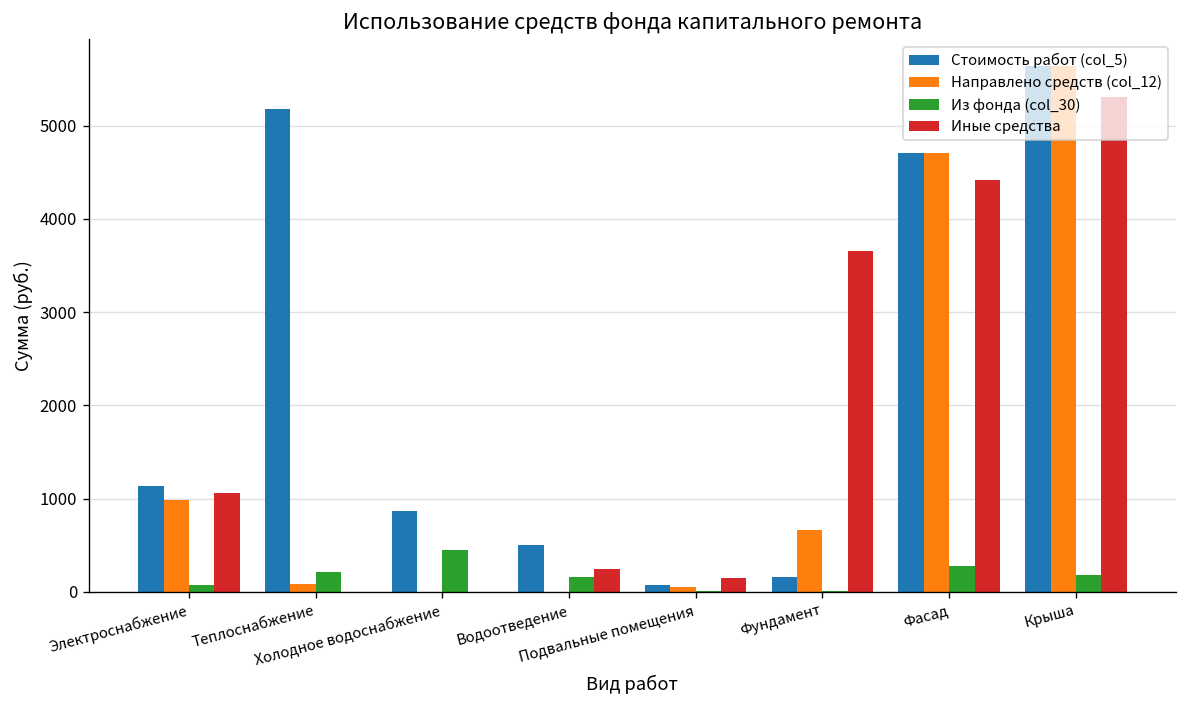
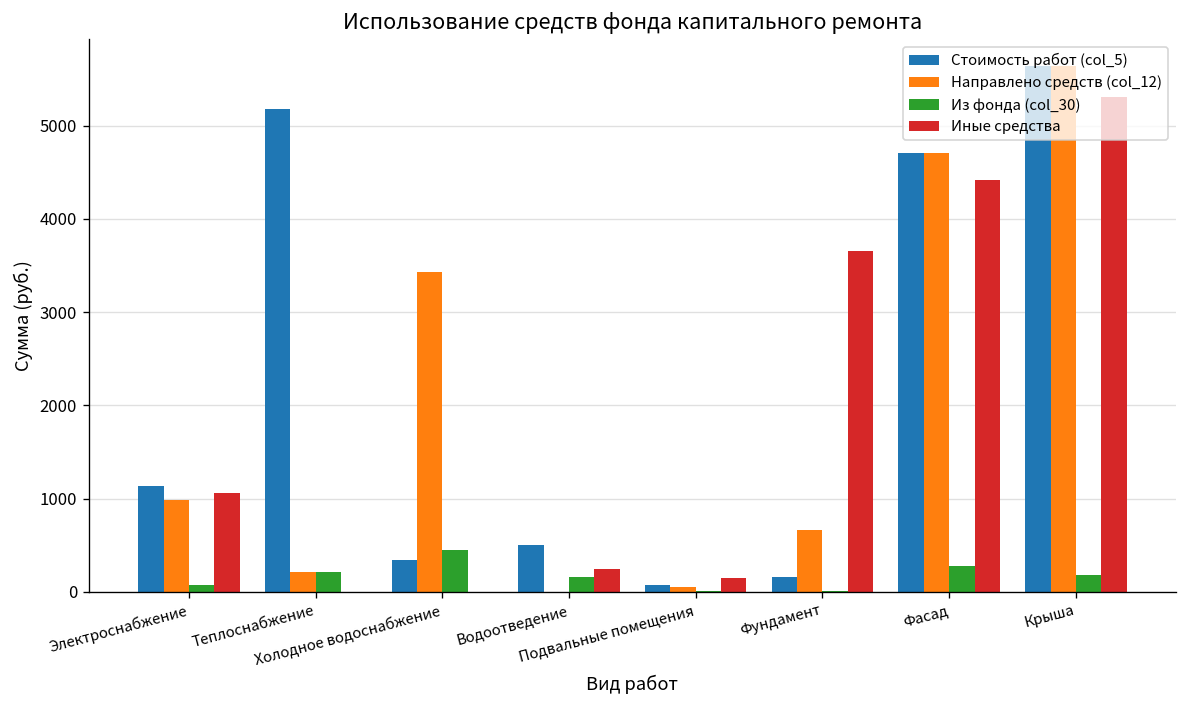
Направлено средств (col_12), Теплоснабжение: 100 -> 200
Стоимость работ (col_5), Холодное водоснабжение: 900 -> 300
Направлено средств (col_12), Холодное водоснабжение: 0 -> 3400
